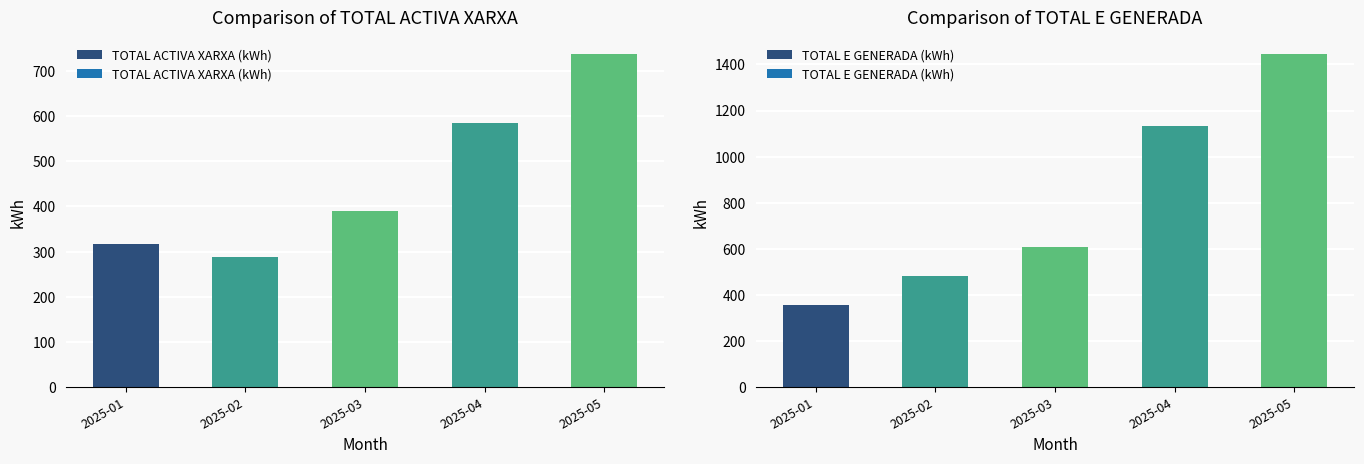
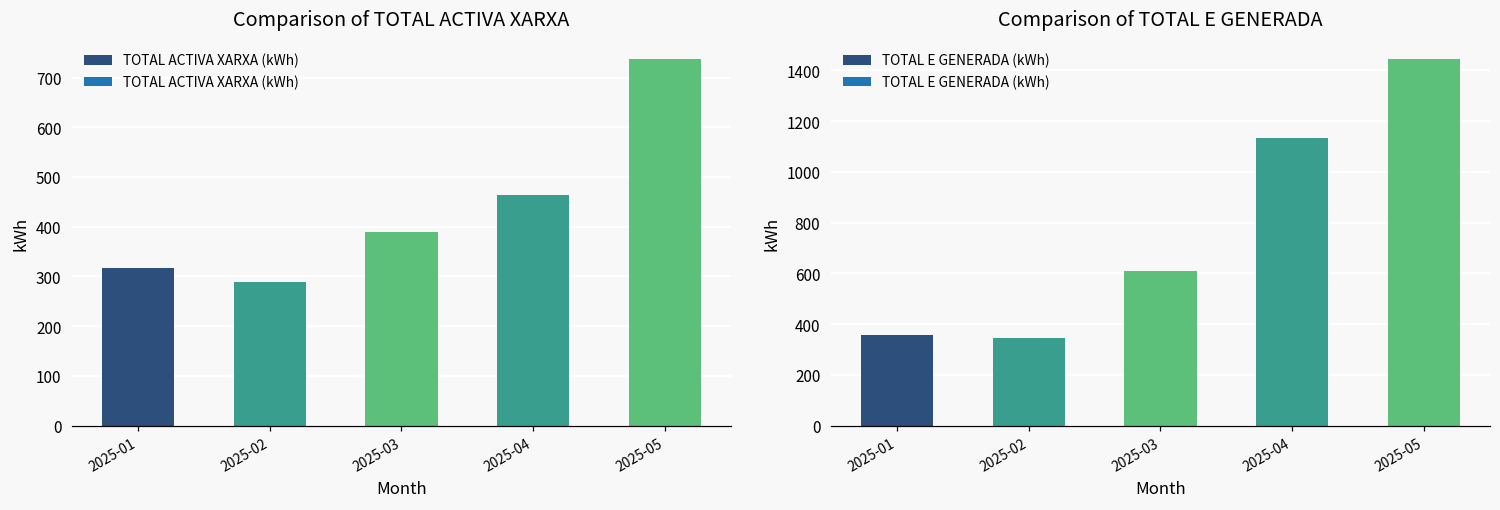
Comparison of TOTAL ACTIVA XARXA, 2025-04: 590 -> 460
Comparison of TOTAL E GENERADA, 2025-02: 480 -> 340
